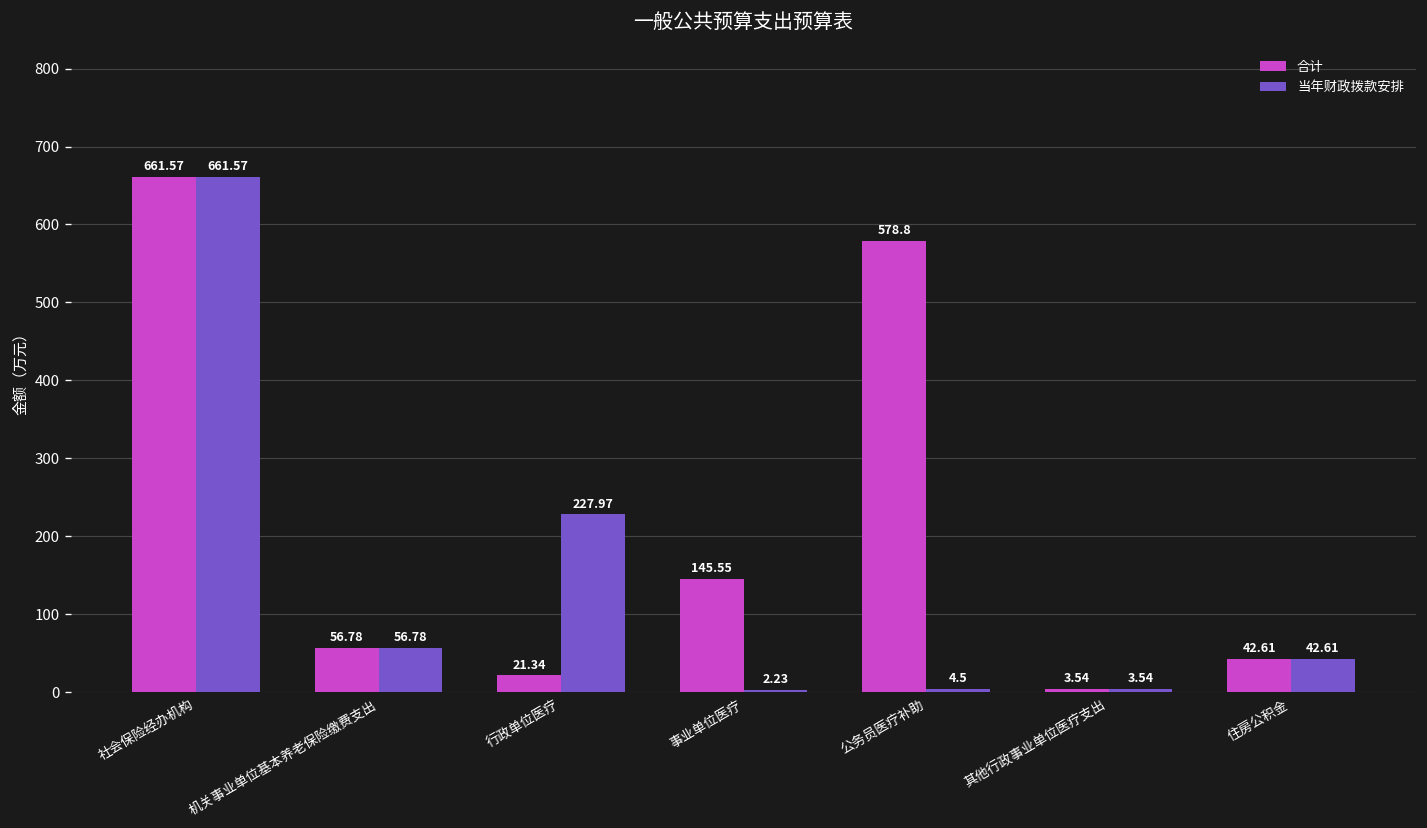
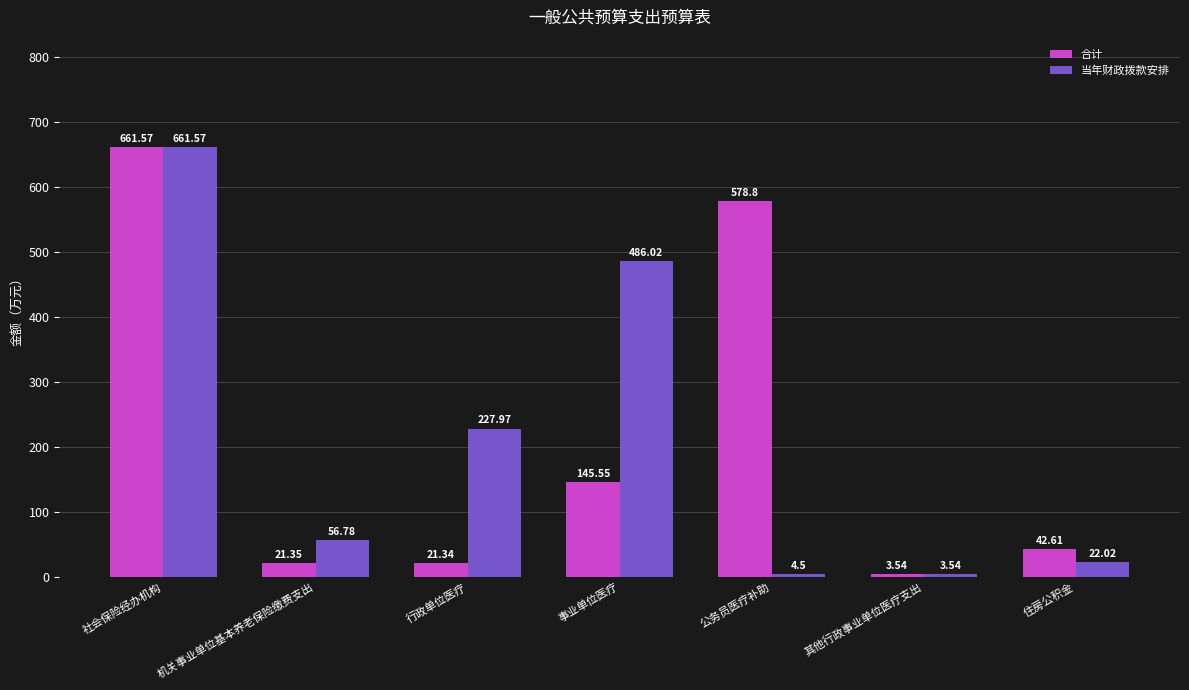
合计, 机关事业单位基本养老保险缴费支出: 56.78 -> 21.35
当年财政拨款安排, 事业单位医疗: 2.23 -> 486.02
当年财政拨款安排, 住房公积金: 42.61 -> 22.02
